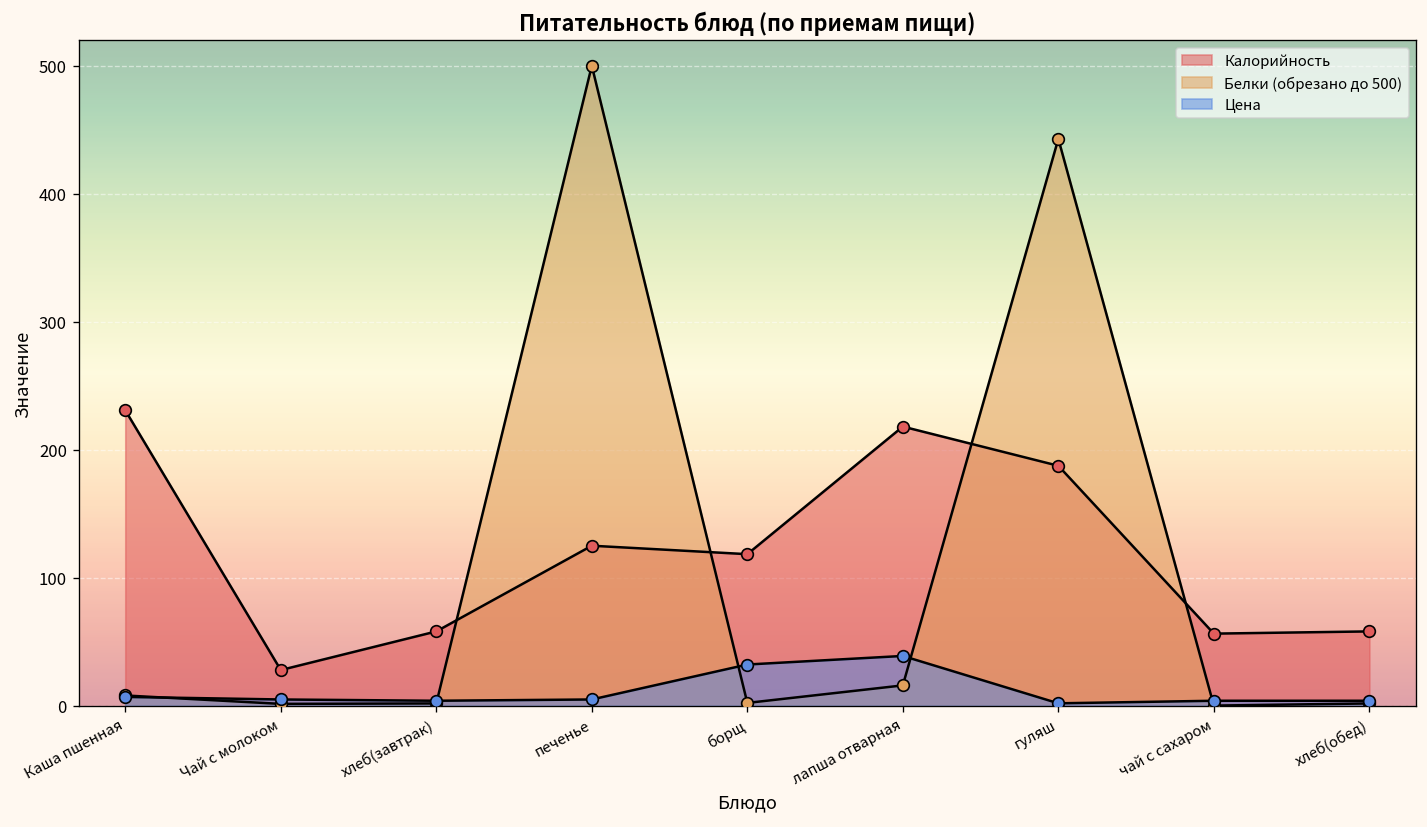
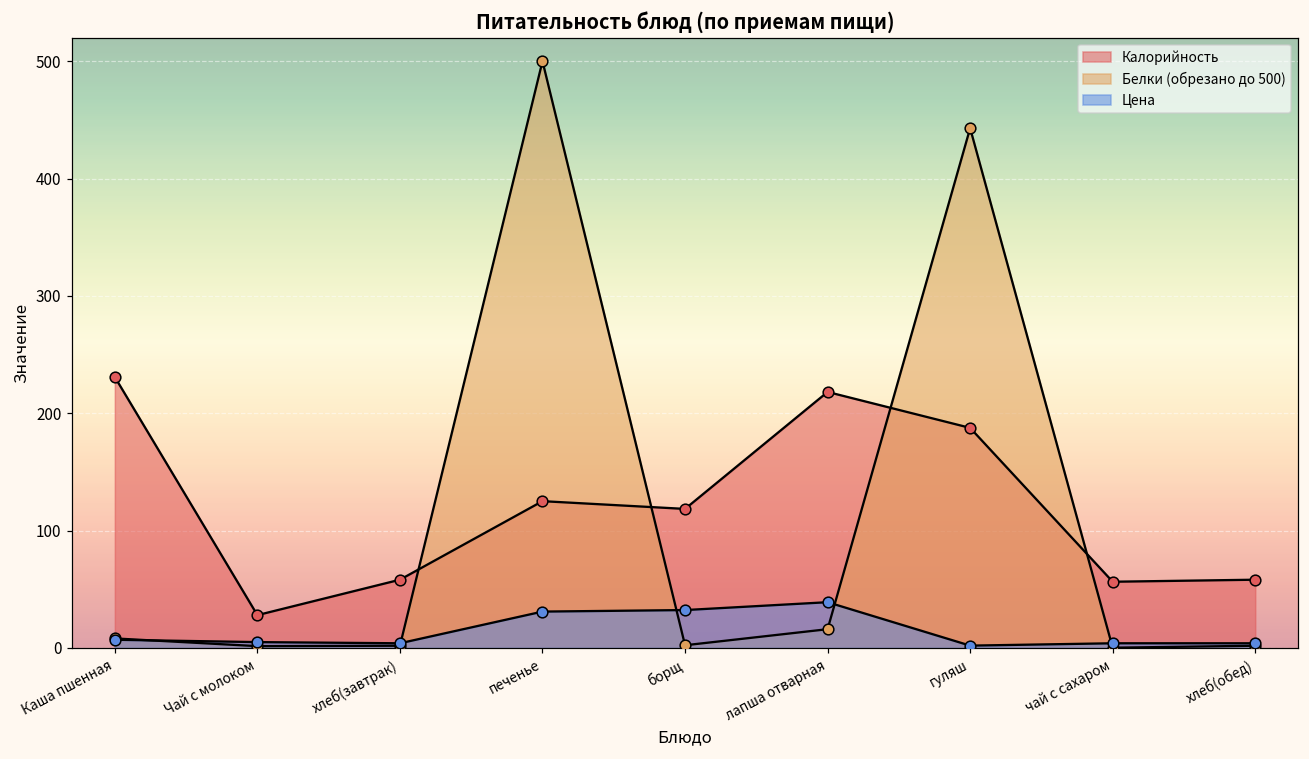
Цена, печенье: 5 -> 31
